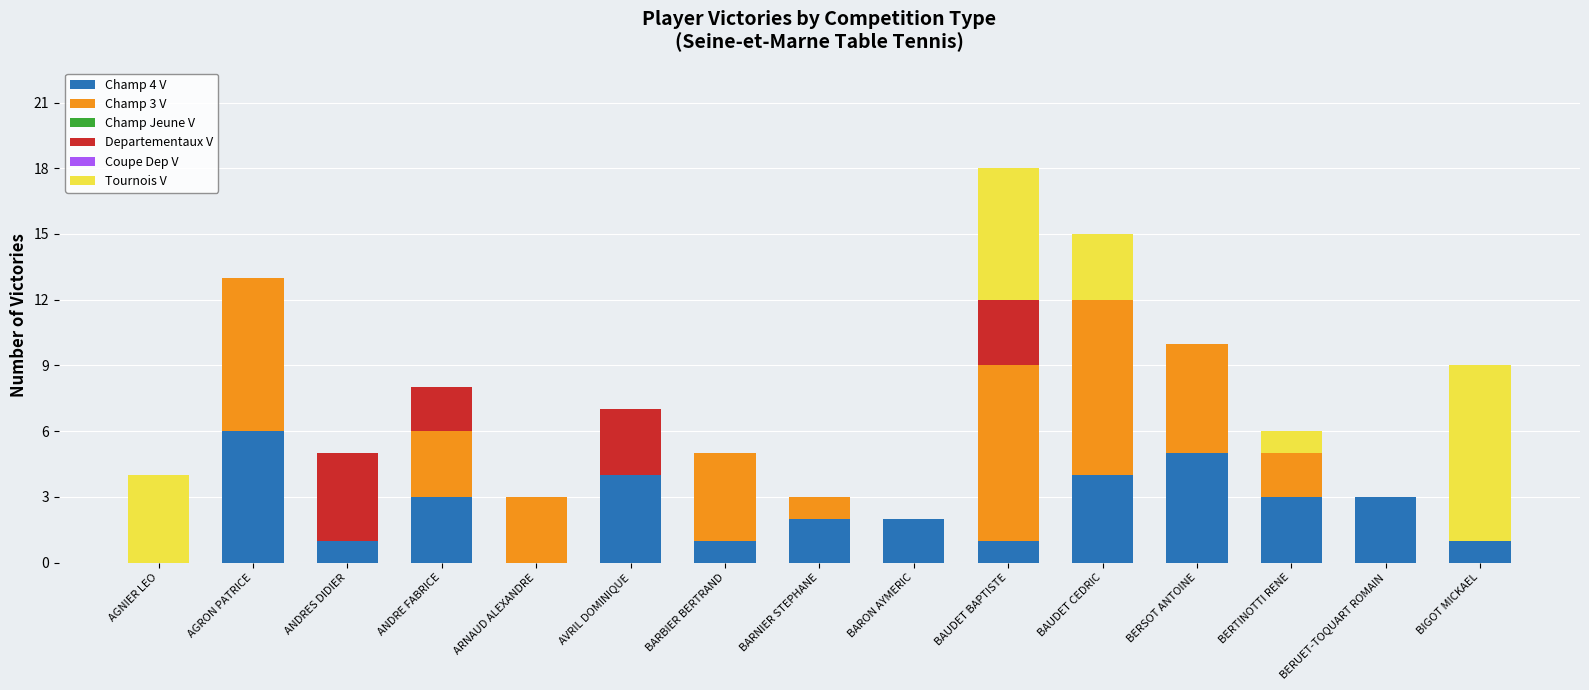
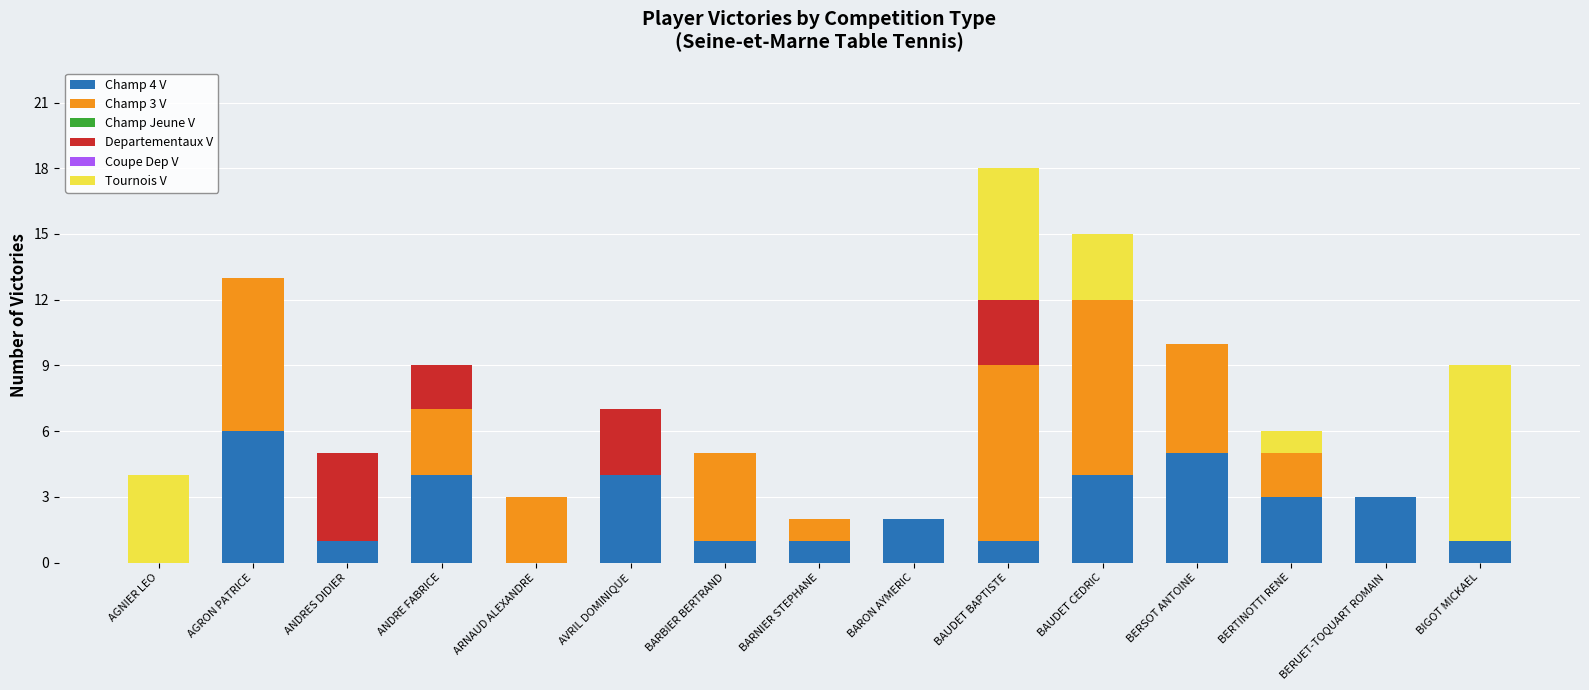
Champ 4 V, ANDRE FABRICE: 3 -> 4
Champ 4 V, BARNIER STEPHANE: 2 -> 1
